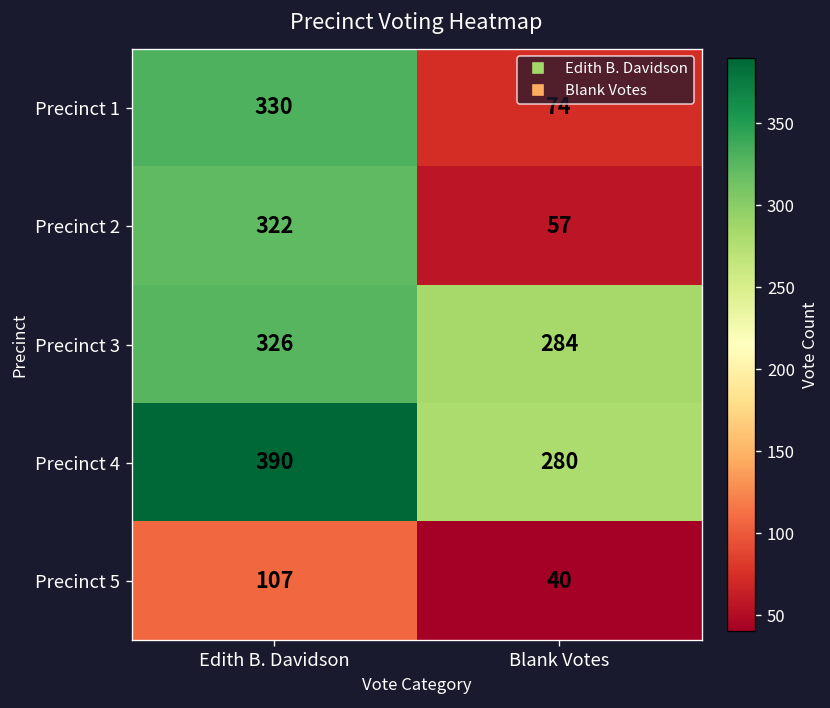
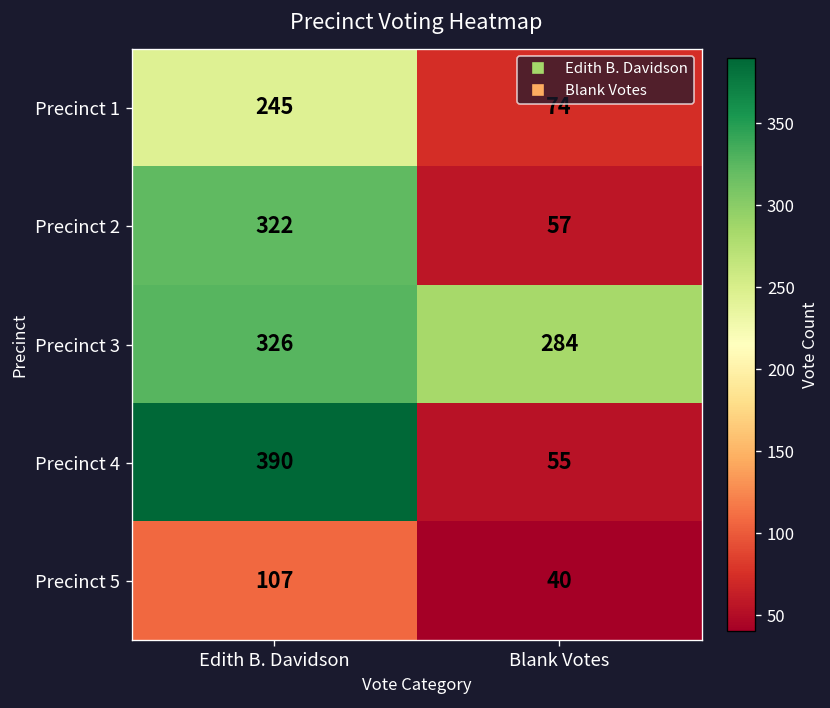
Precinct 1, Edith B. Davidson: 330 -> 245
Precinct 4, Blank Votes: 280 -> 55
